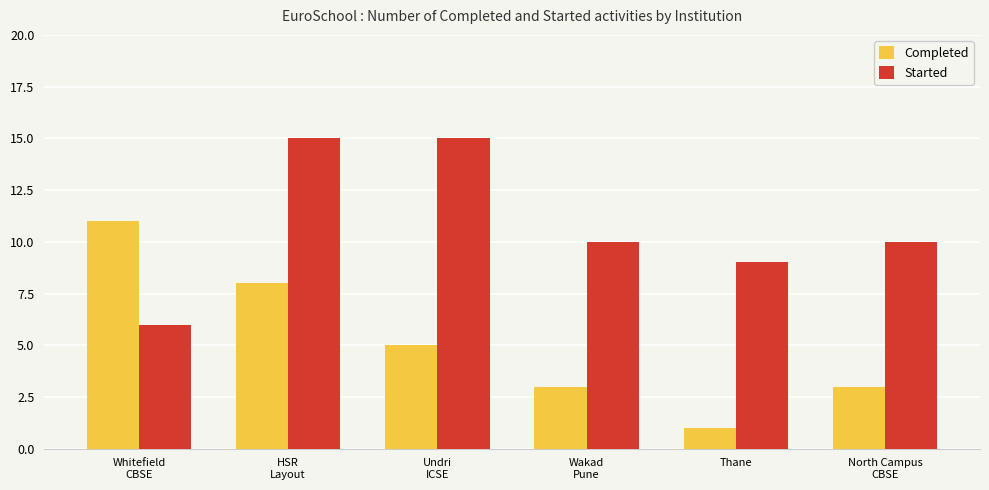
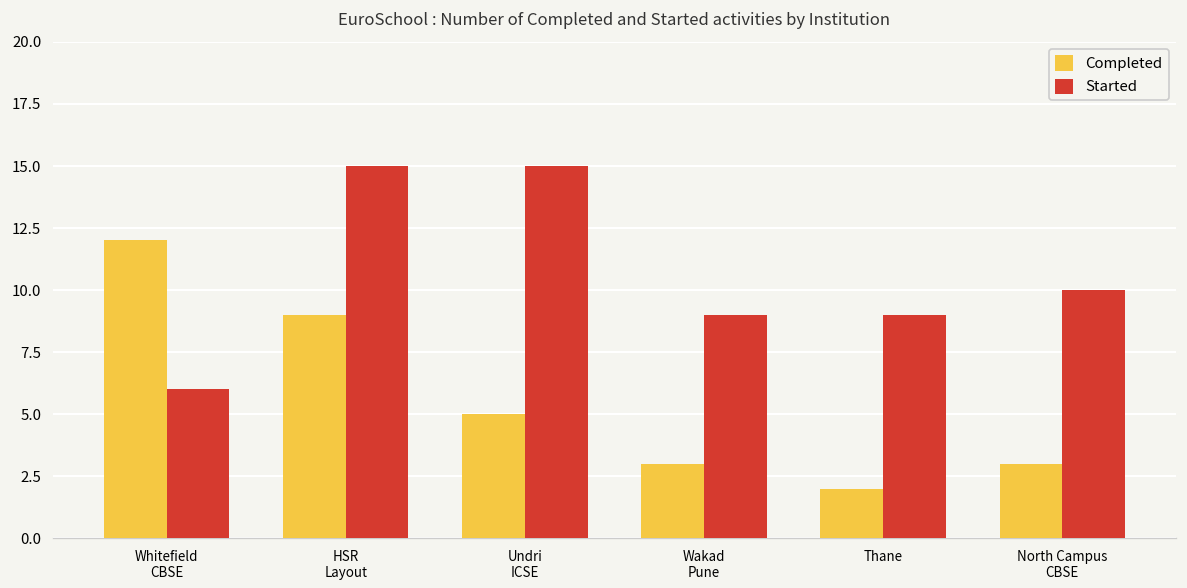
Completed, Whitefield CBSE: 11 -> 12
Completed, HSR Layout: 8 -> 9
Started, Wakad Pune: 10 -> 9
Completed, Thane: 1 -> 2
